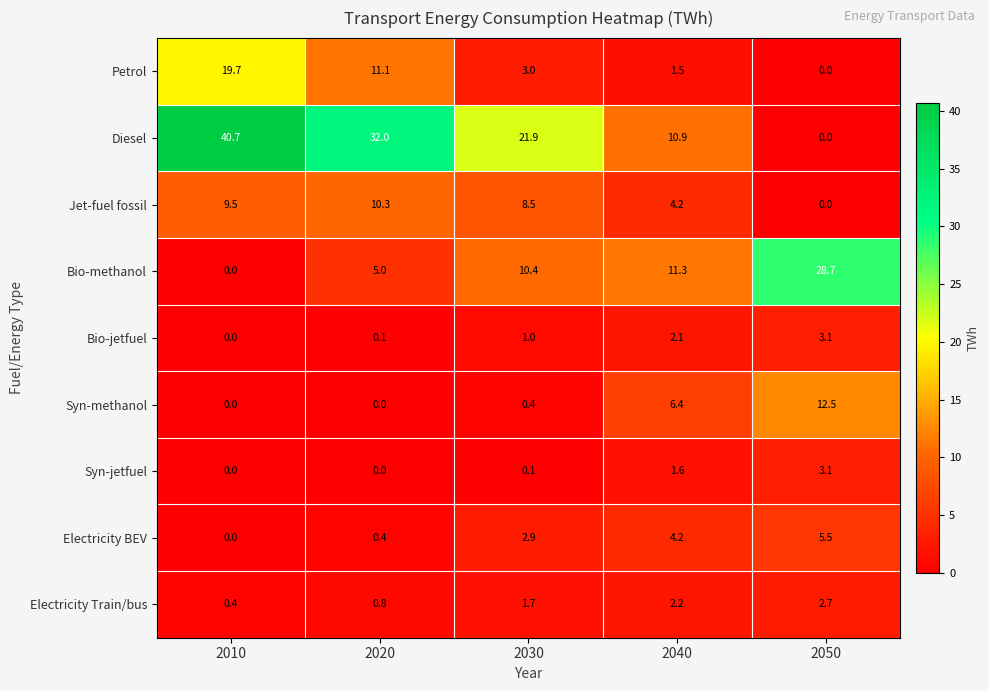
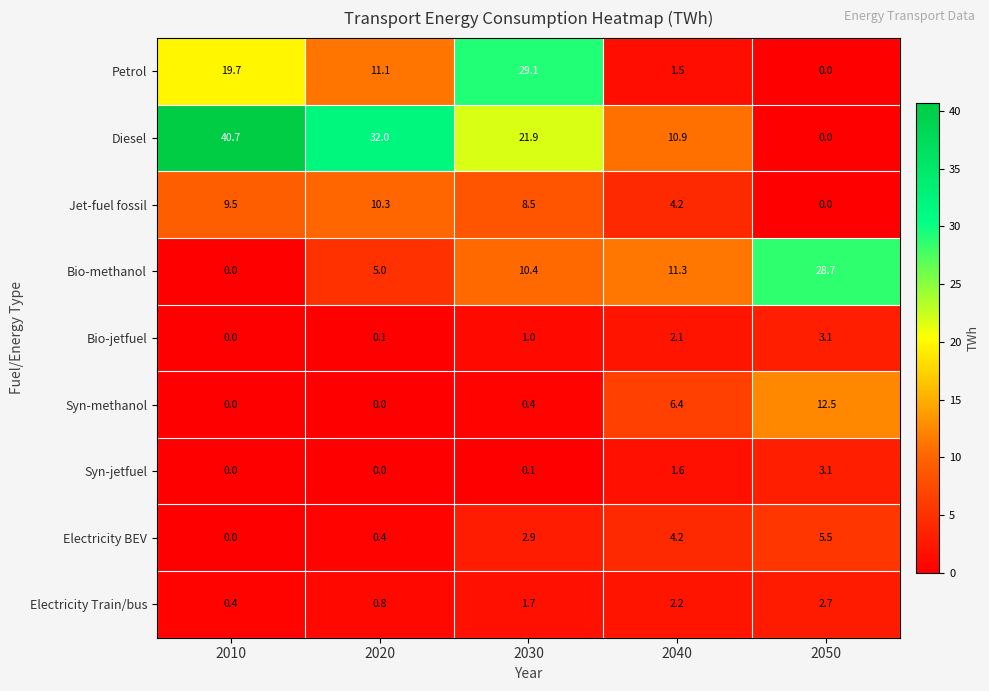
Petrol, 2030: 3.0 -> 29.1
